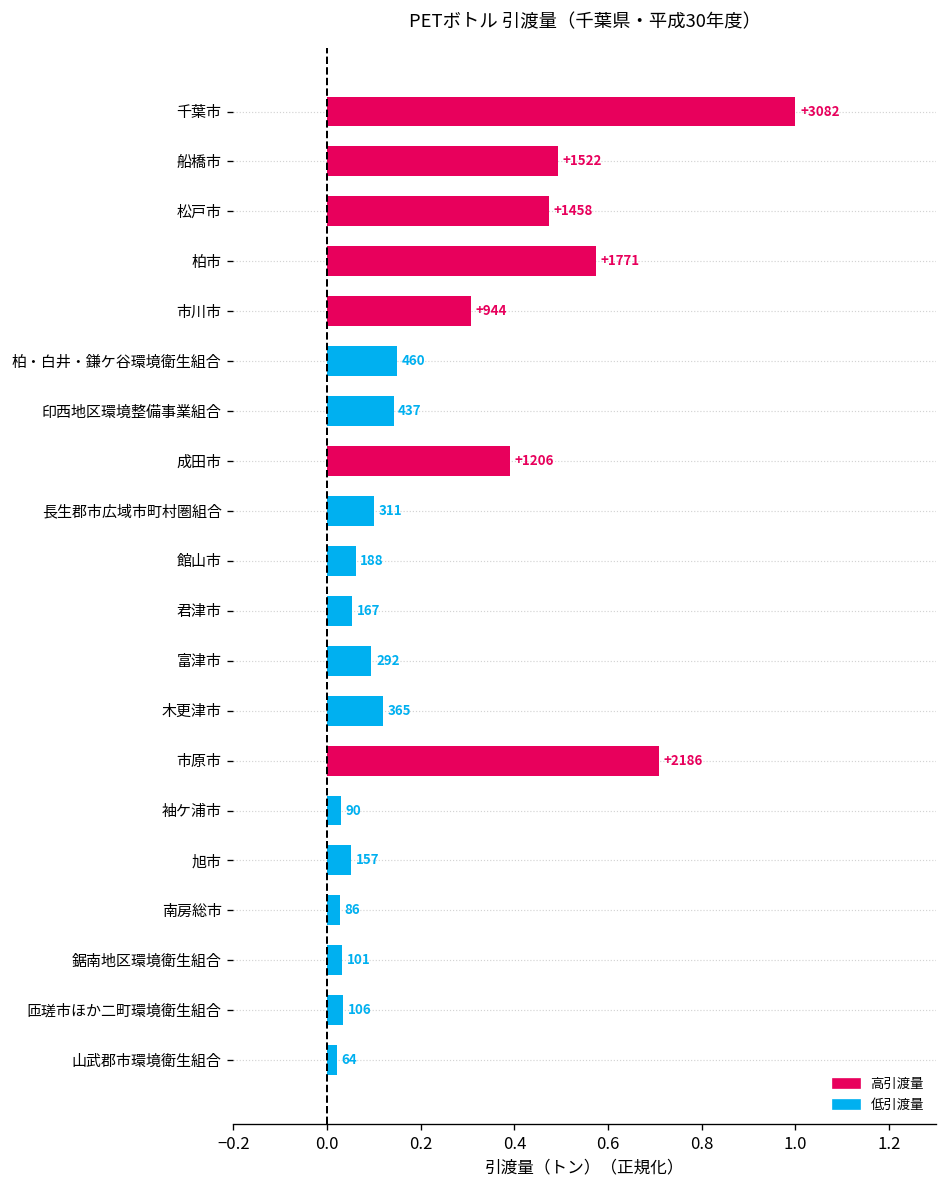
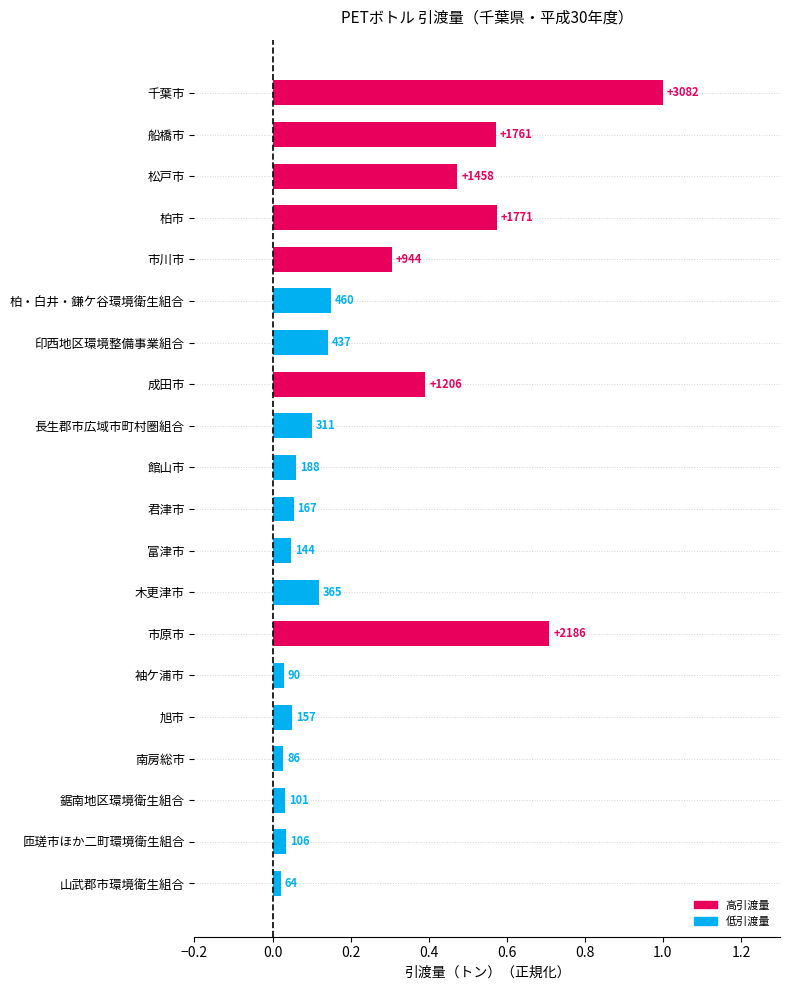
船橋市: +1522 -> +1761
富津市: 292 -> 144
